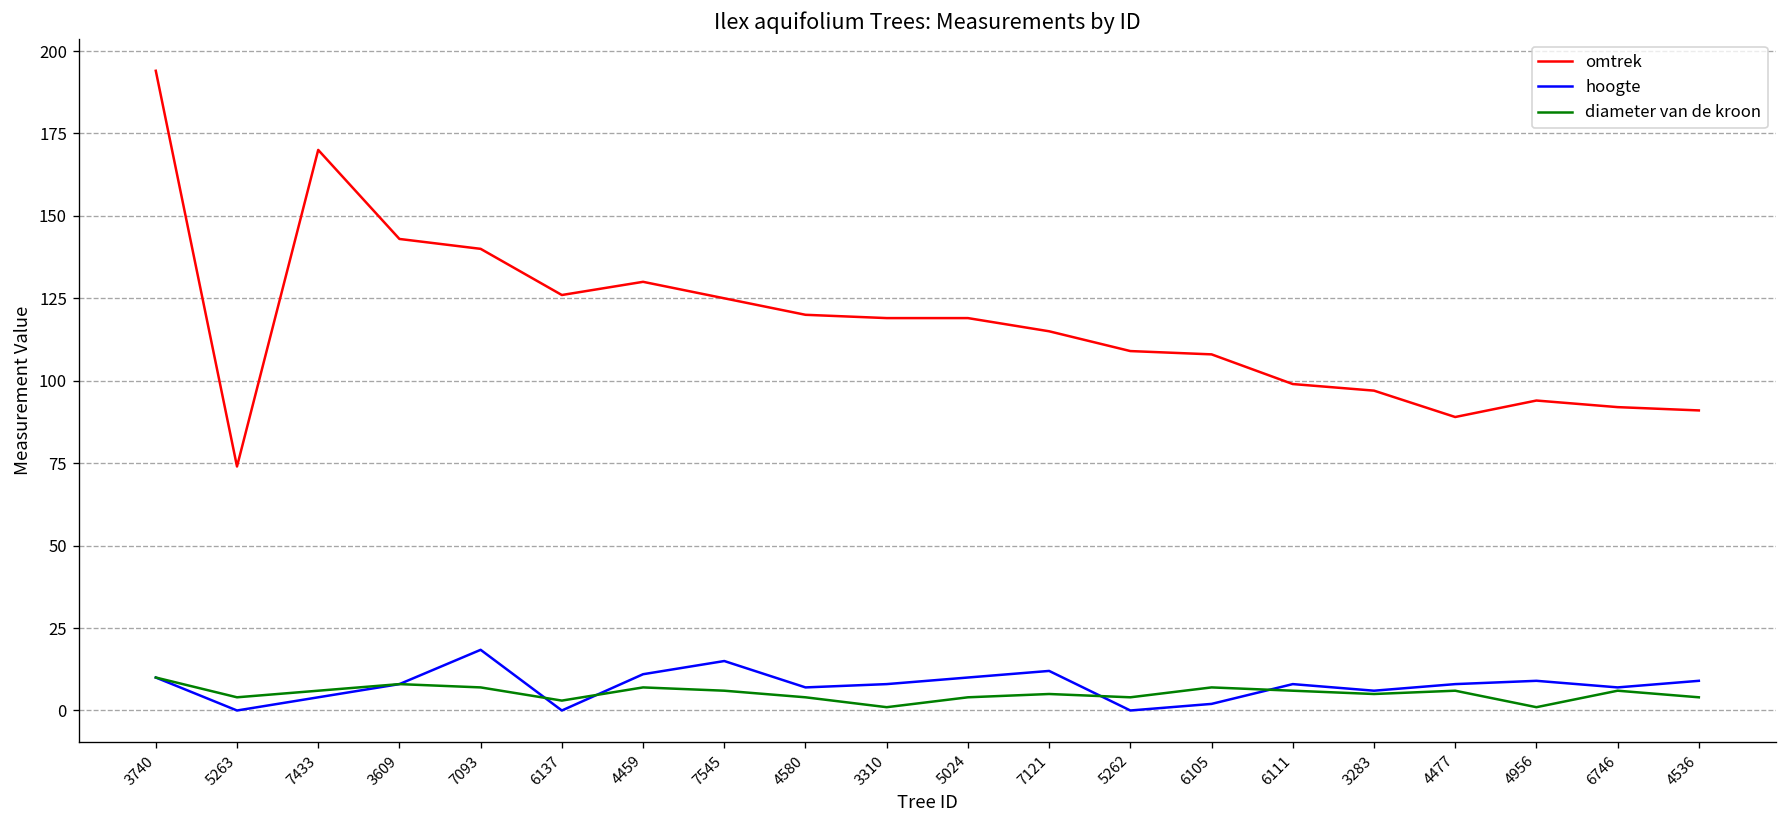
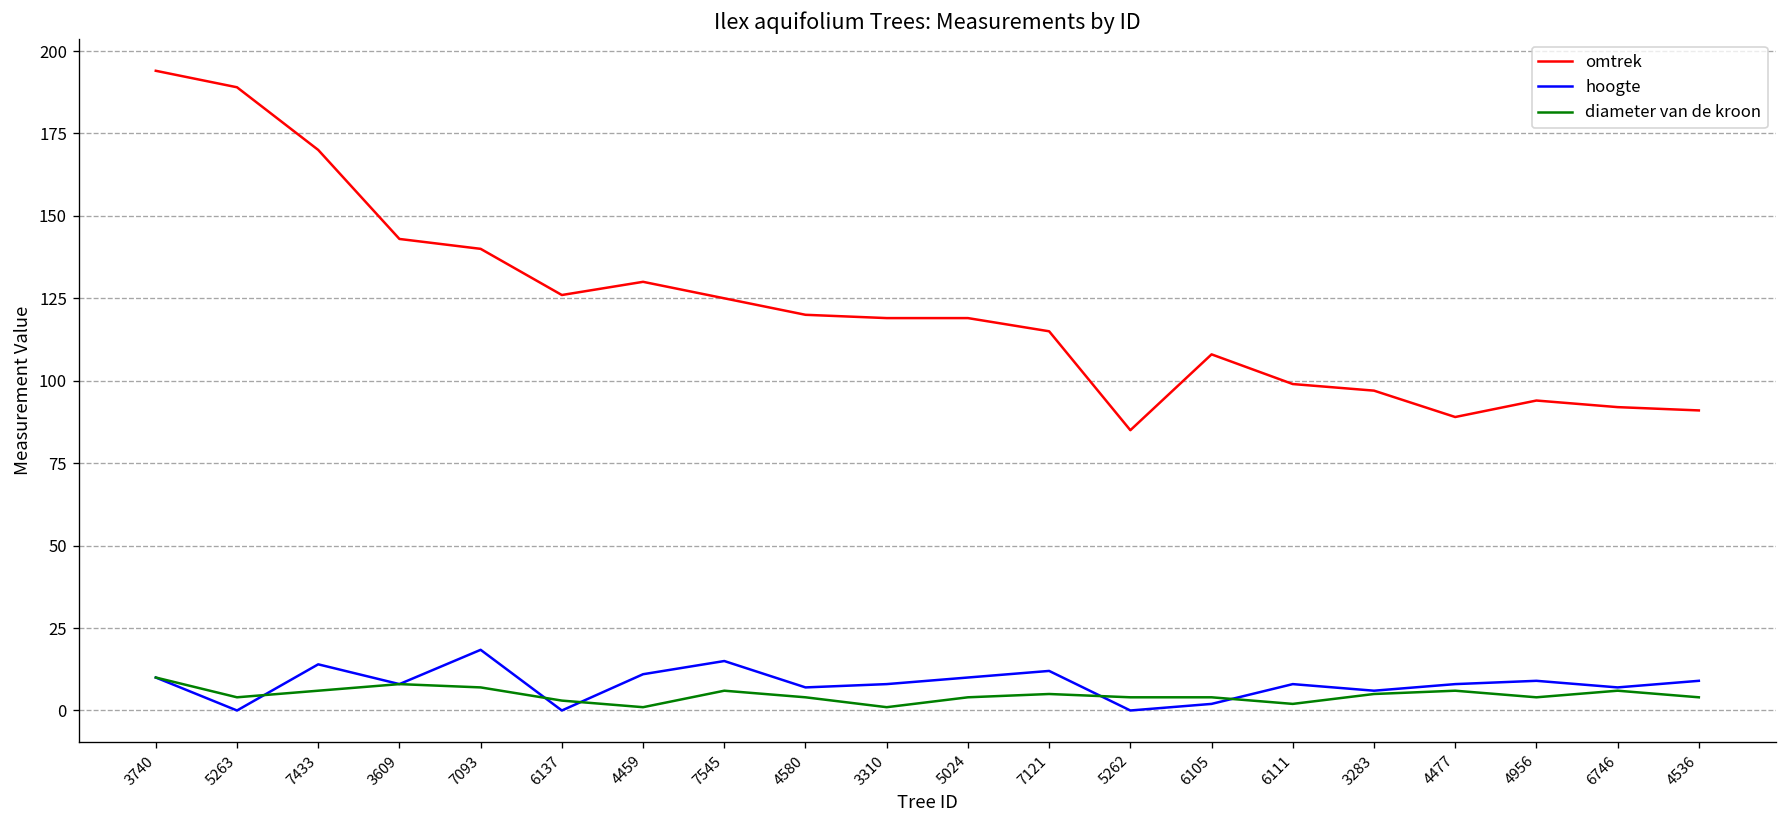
omtrek, 5263: 74 -> 189
hoogte, 7433: 4 -> 14
diameter van de kroon, 4459: 7 -> 1
omtrek, 5262: 109 -> 85
diameter van de kroon, 6105: 7 -> 4
diameter van de kroon, 6111: 6 -> 2
diameter van de kroon, 4956: 1 -> 4
